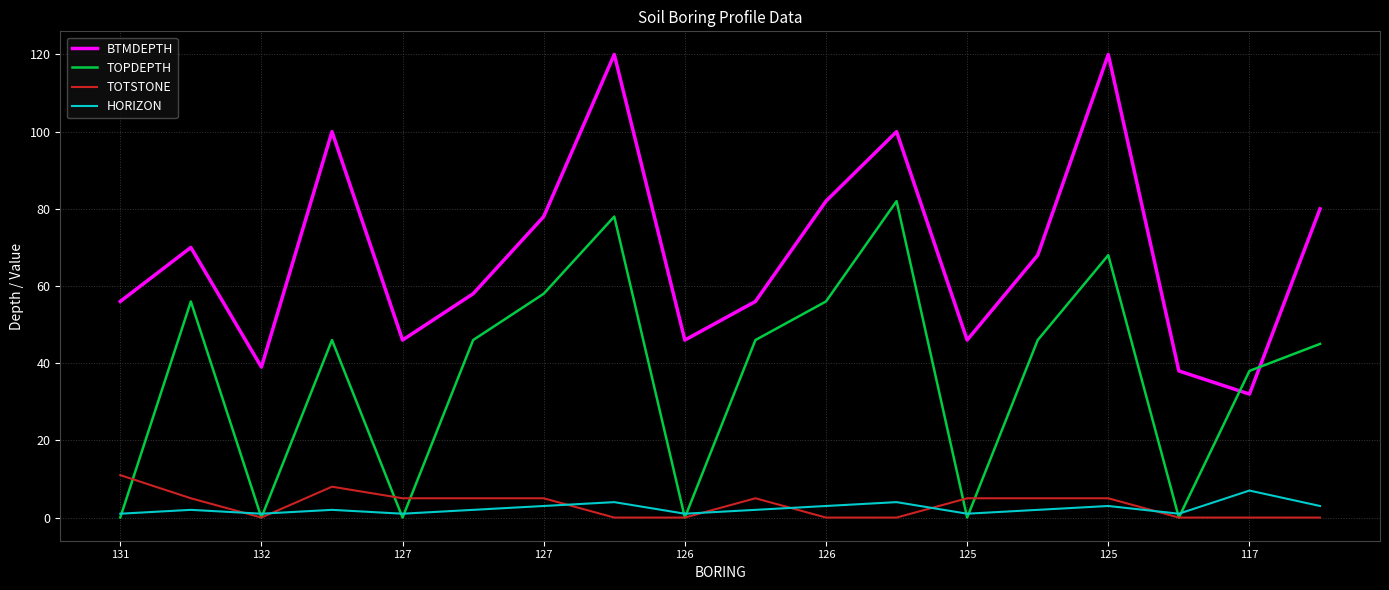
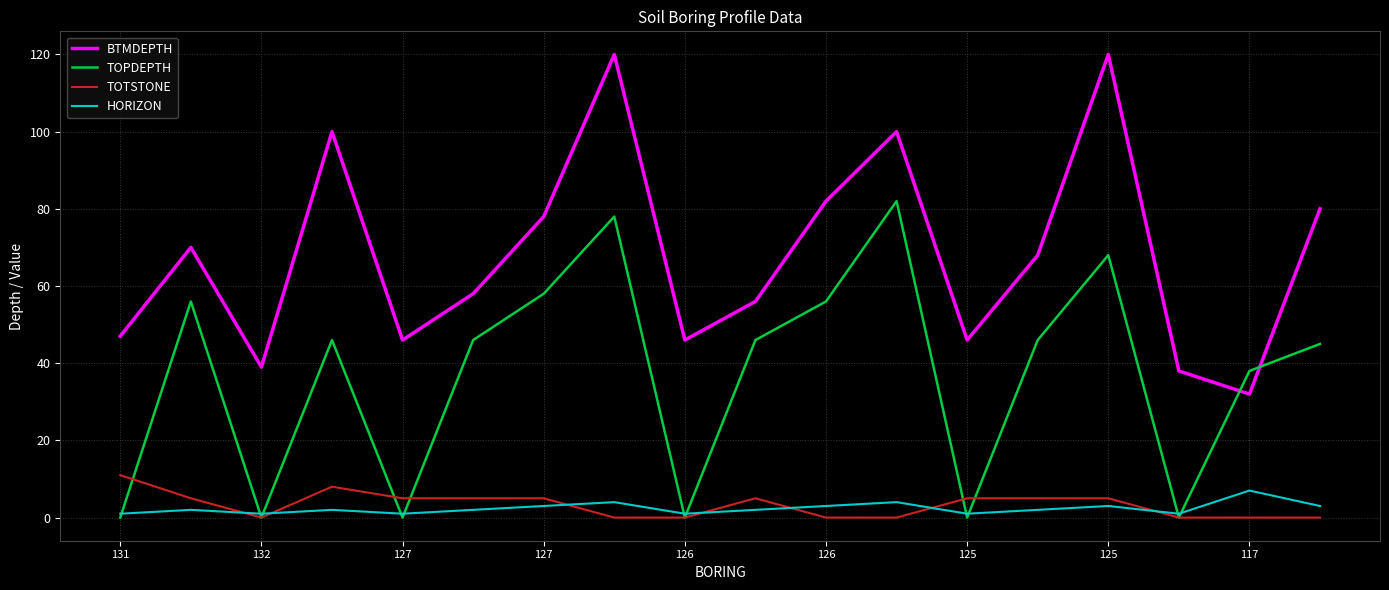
BTMDEPTH, 131: 56 -> 47
